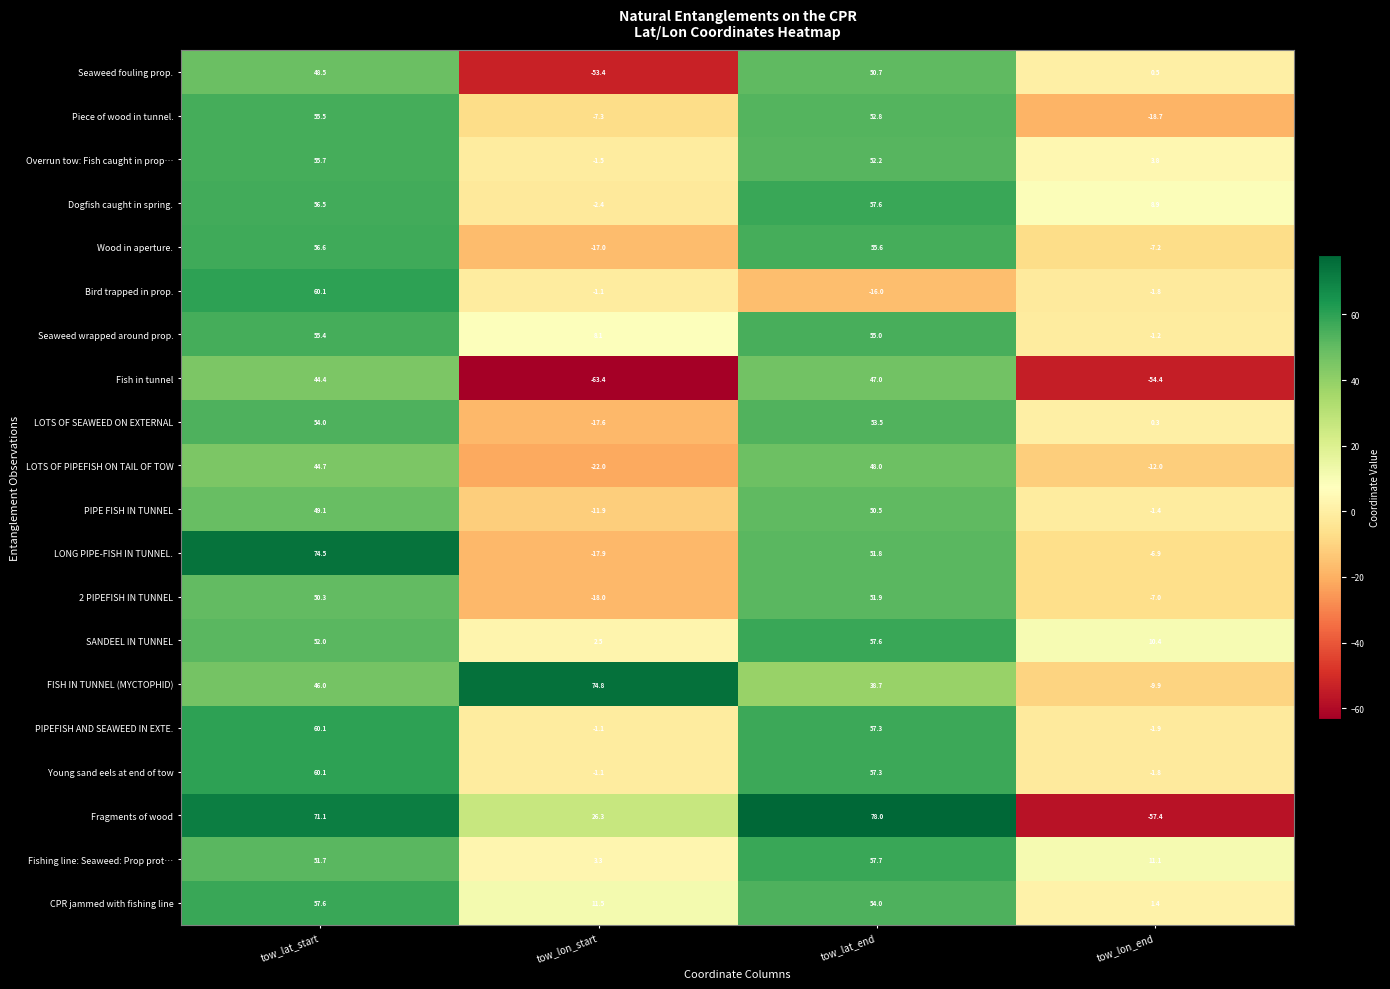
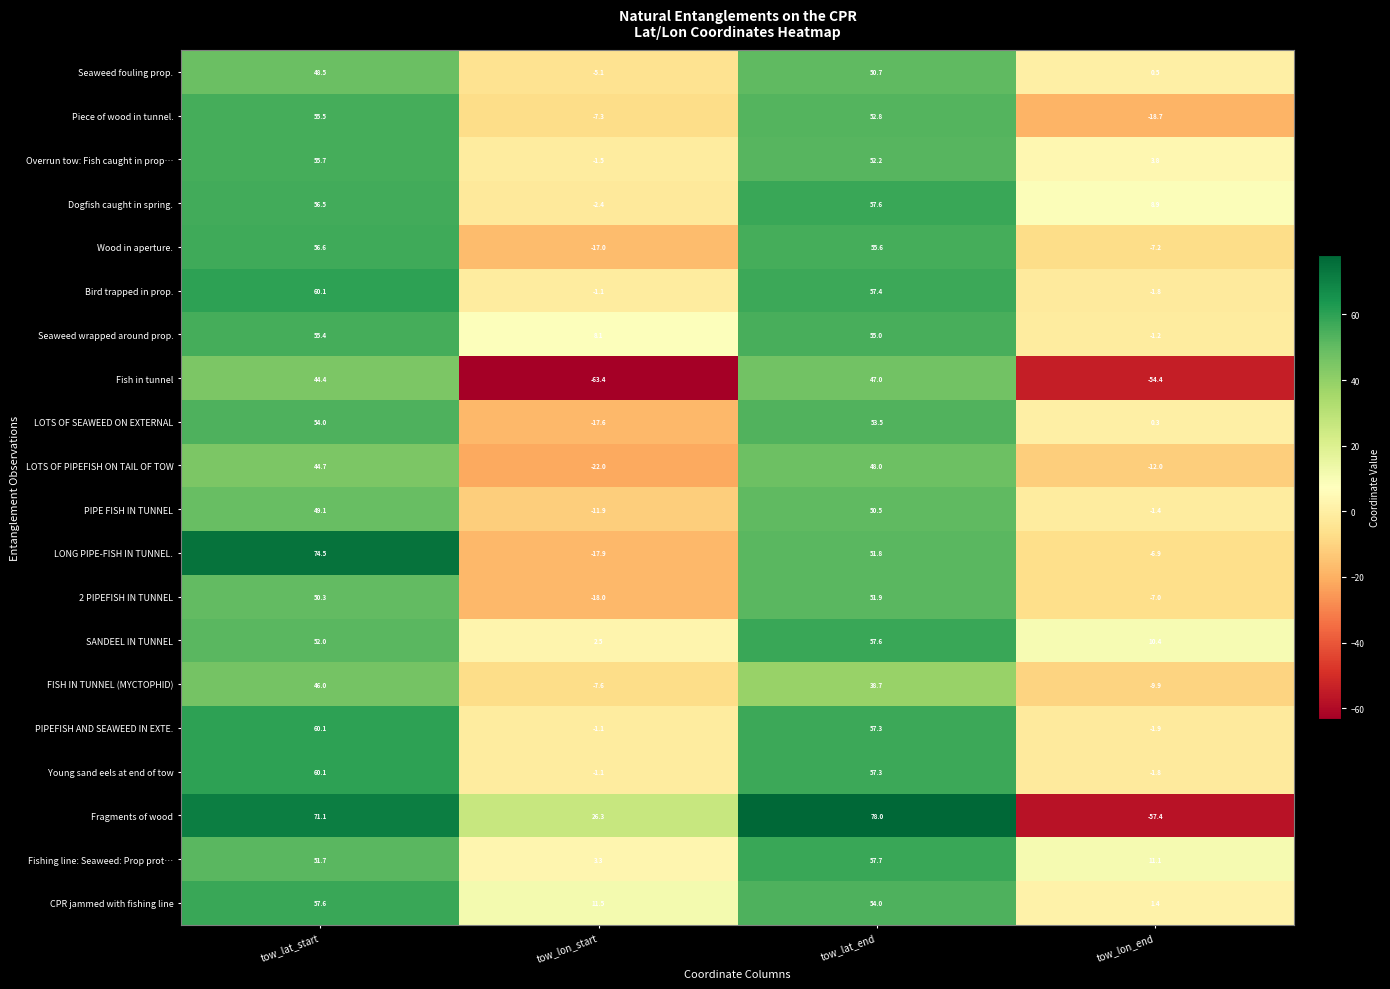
Seaweed fouling prop., tow_lon_start: -53.4 -> -5.1
Bird trapped in prop., tow_lat_end: -16.0 -> 57.4
FISH IN TUNNEL (MYCTOPHID), tow_lon_start: 74.8 -> -7.6
